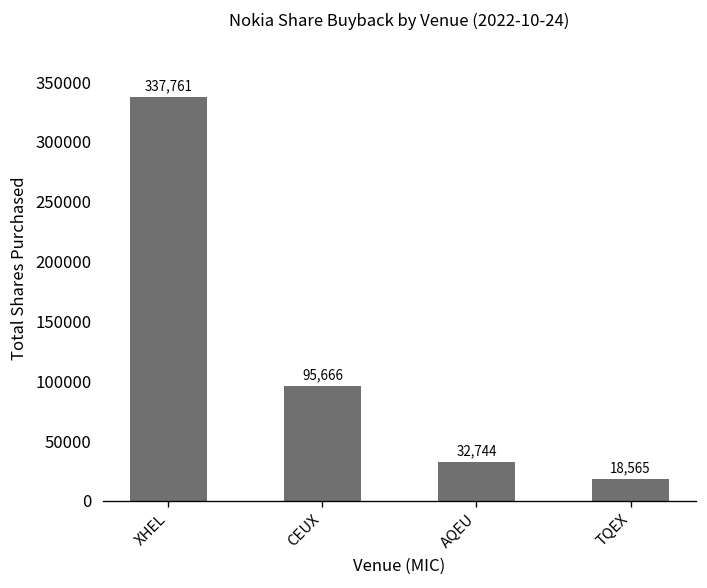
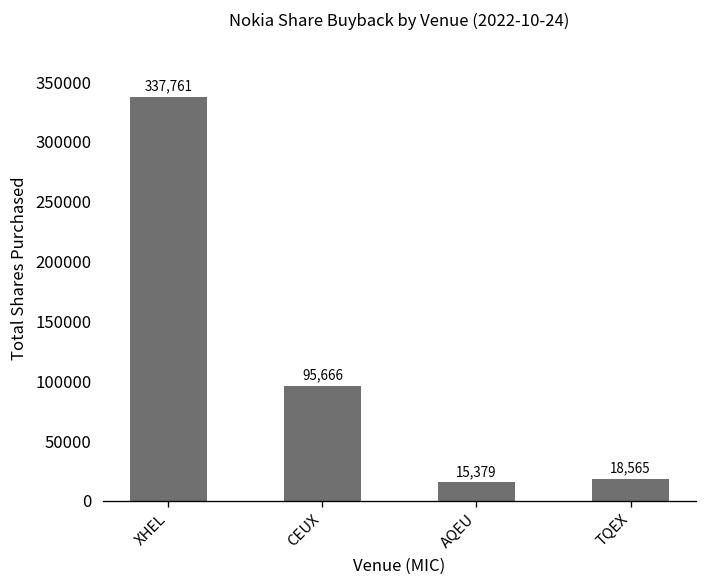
AQEU: 32,744 -> 15,379
